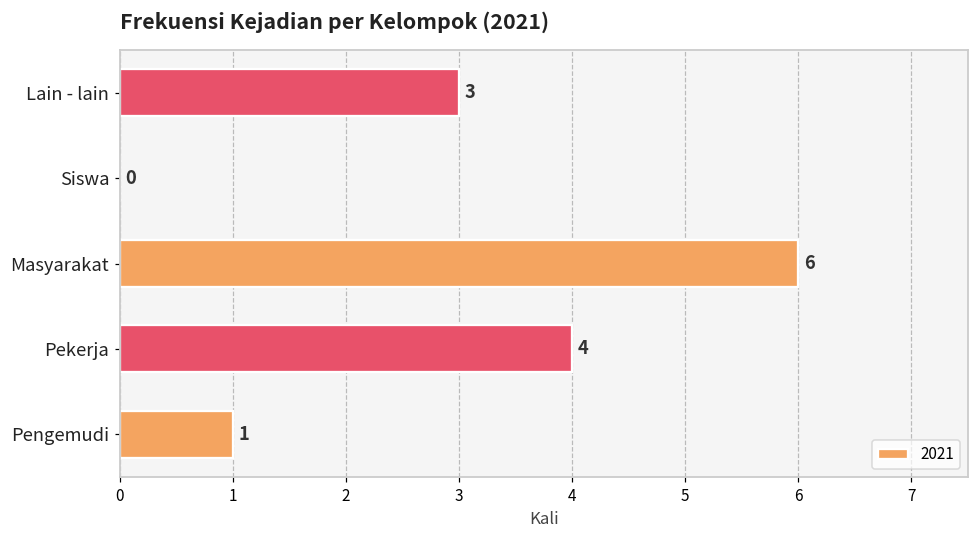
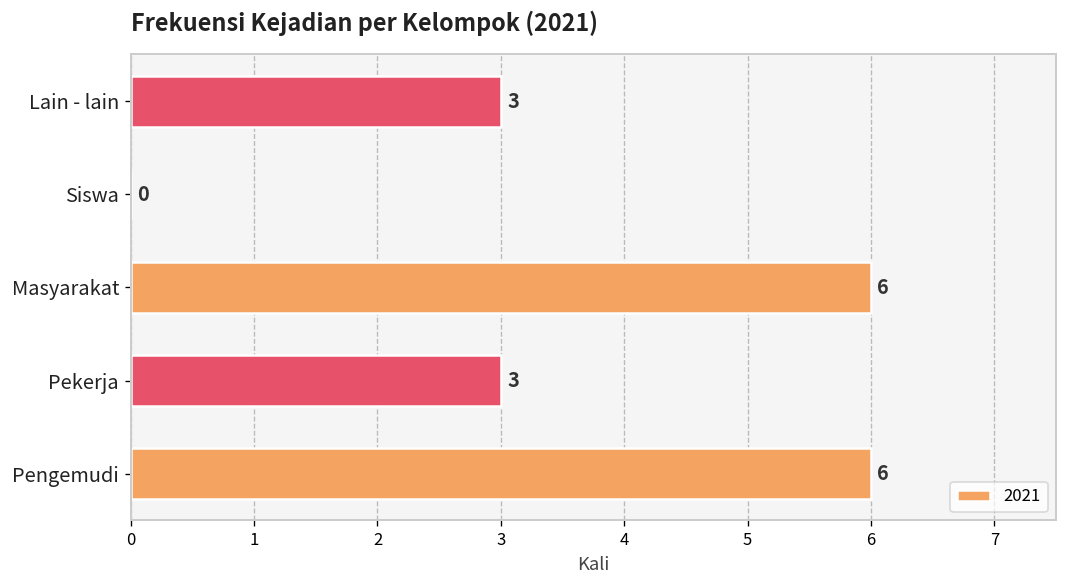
Pekerja: 4 -> 3
Pengemudi: 1 -> 6
